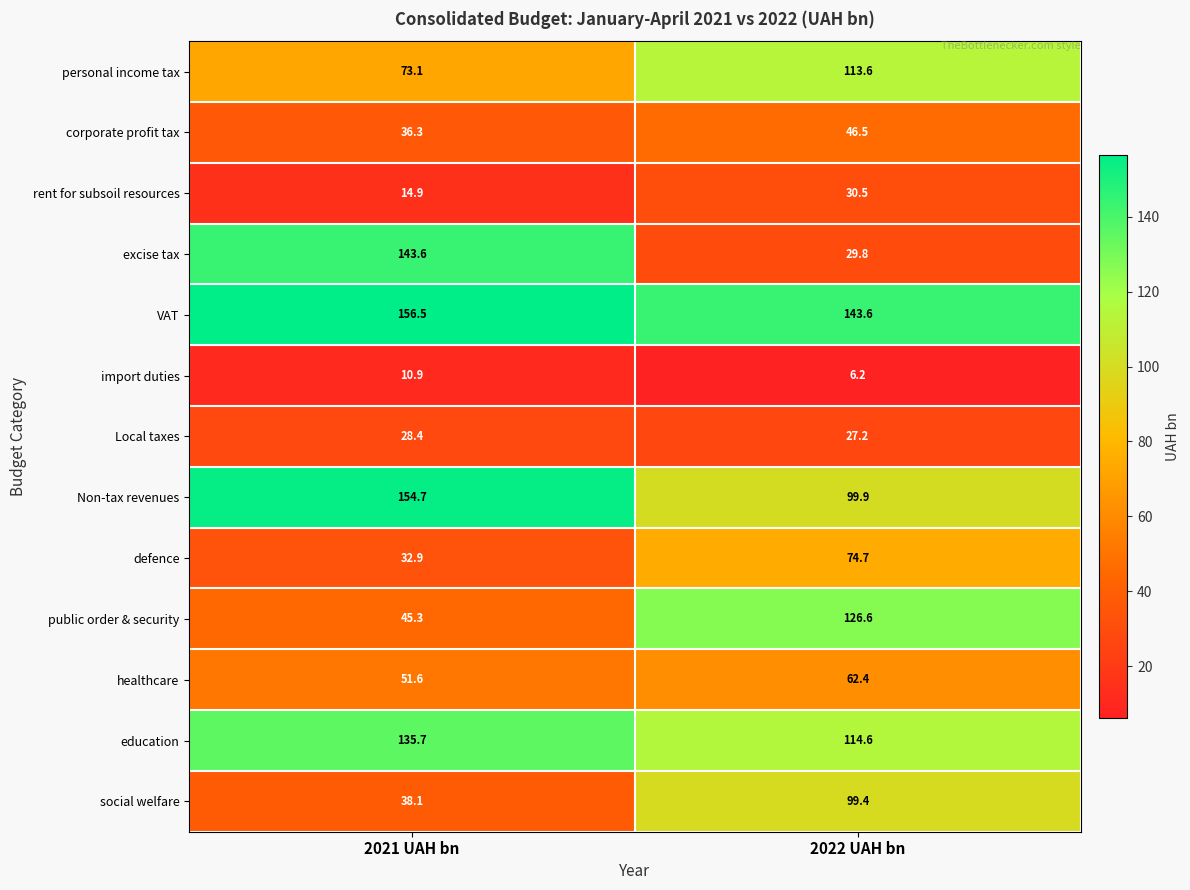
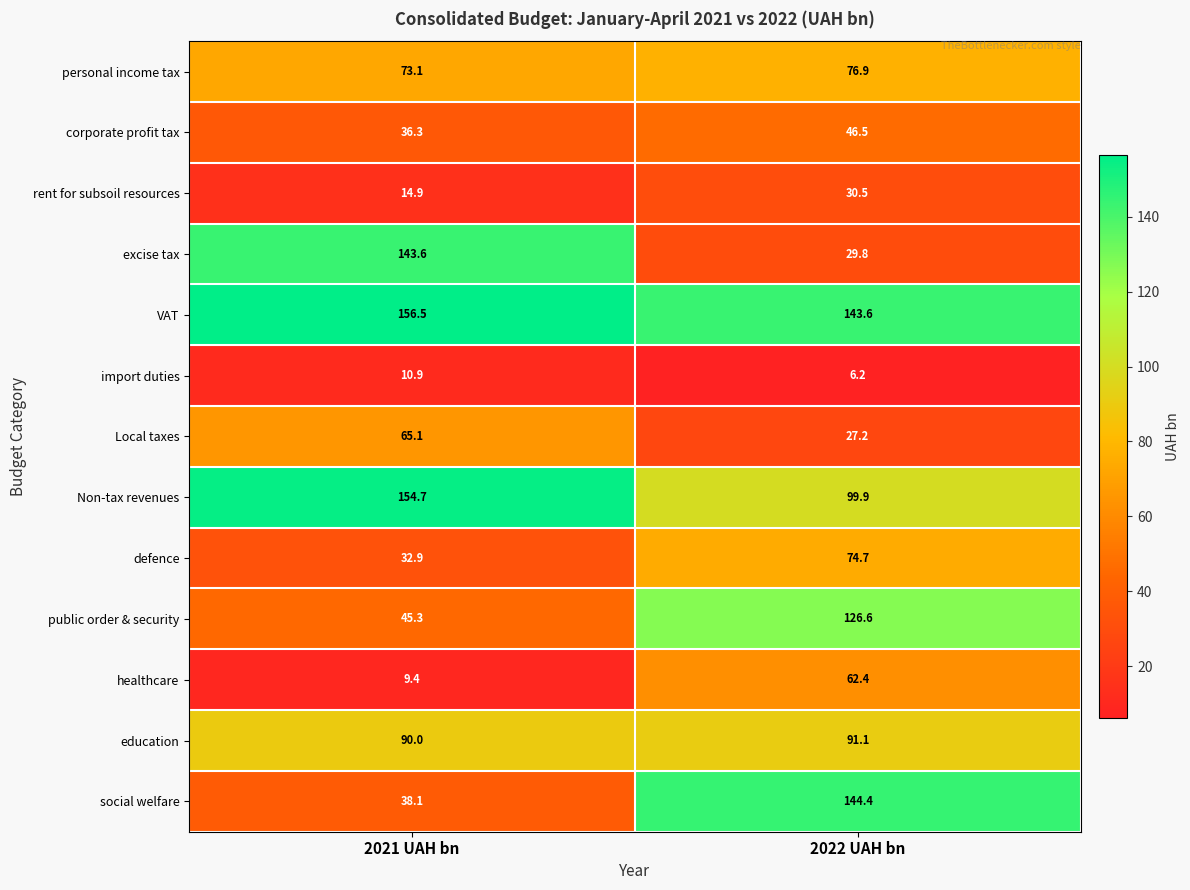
personal income tax, 2022 UAH bn: 113.6 -> 76.9
Local taxes, 2021 UAH bn: 28.4 -> 65.1
healthcare, 2021 UAH bn: 51.6 -> 9.4
education, 2021 UAH bn: 135.7 -> 90.0
education, 2022 UAH bn: 114.6 -> 91.1
social welfare, 2022 UAH bn: 99.4 -> 144.4
